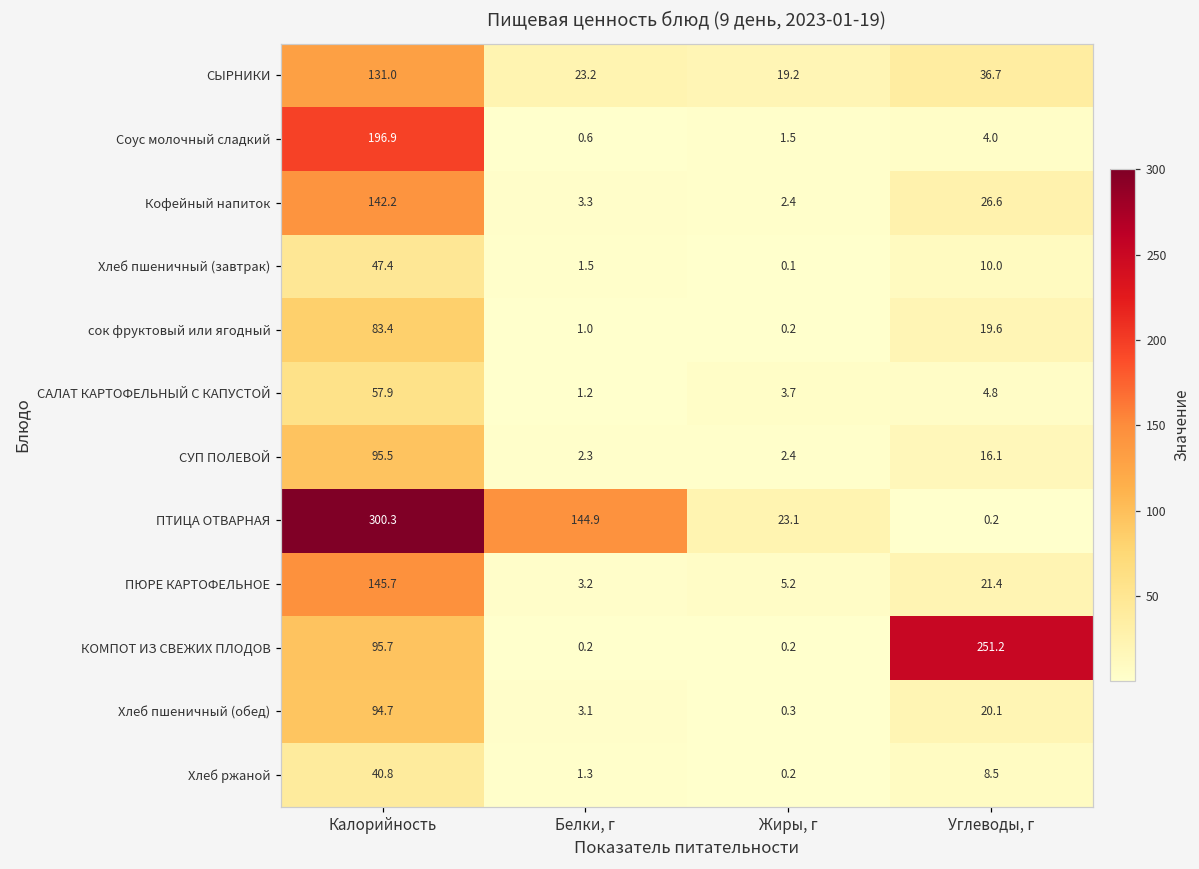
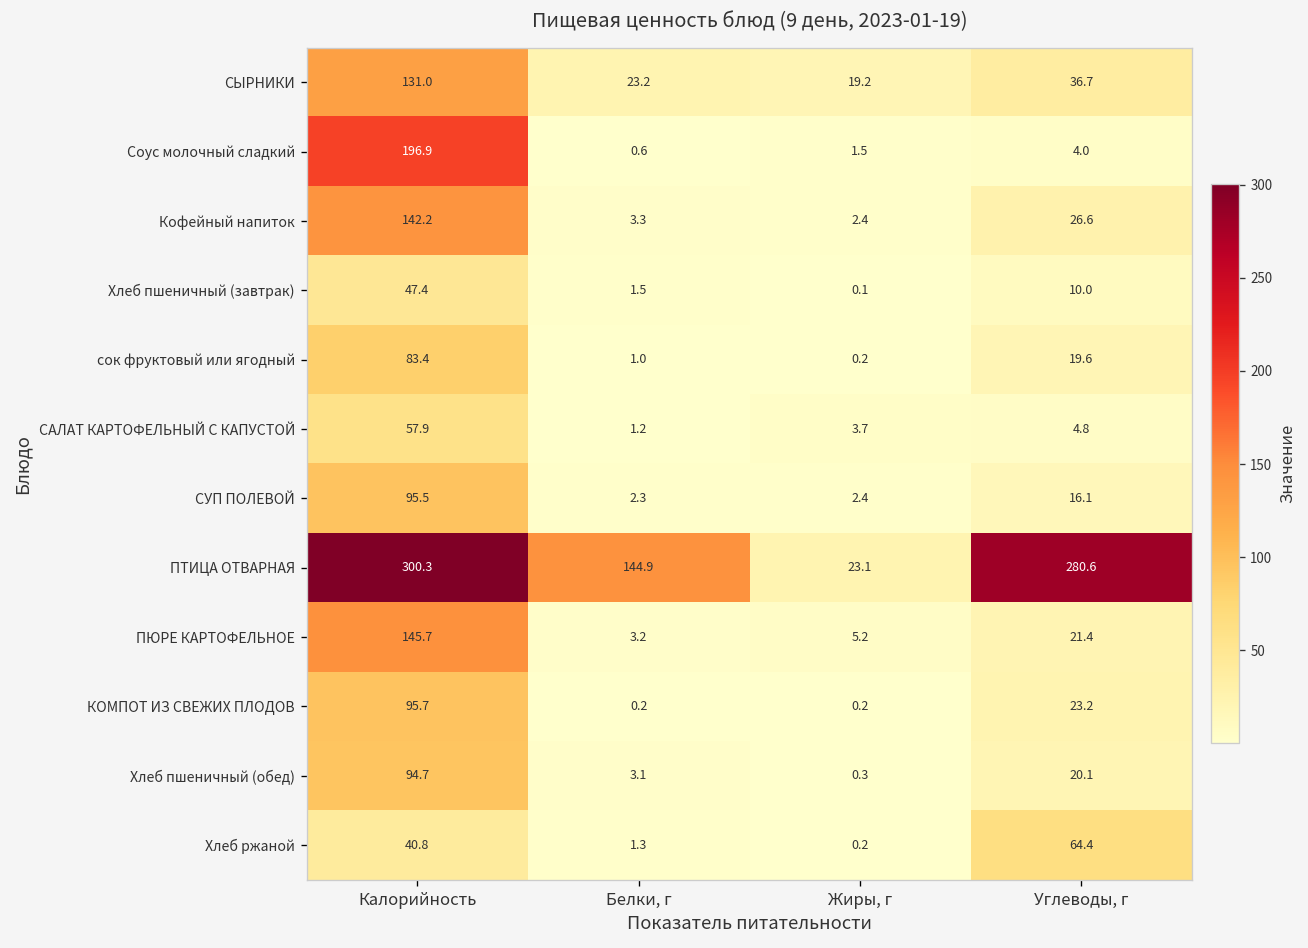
ПТИЦА ОТВАРНАЯ, Углеводы, г: 0.2 -> 280.6
КОМПОТ ИЗ СВЕЖИХ ПЛОДОВ, Углеводы, г: 251.2 -> 23.2
Хлеб ржаной, Углеводы, г: 8.5 -> 64.4
